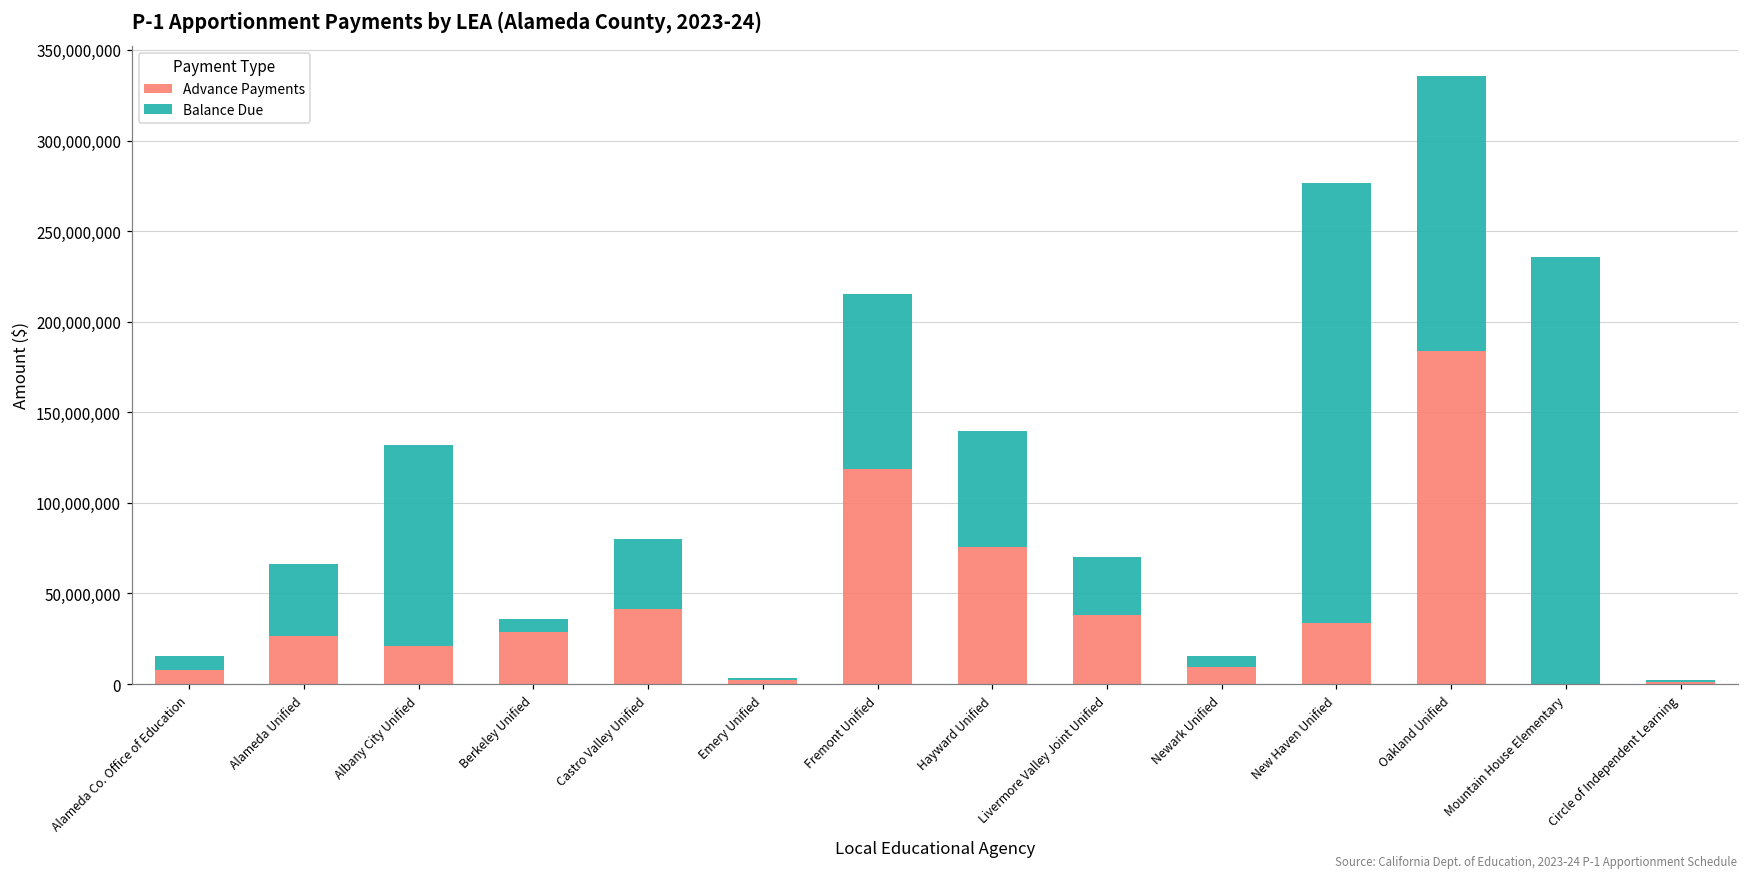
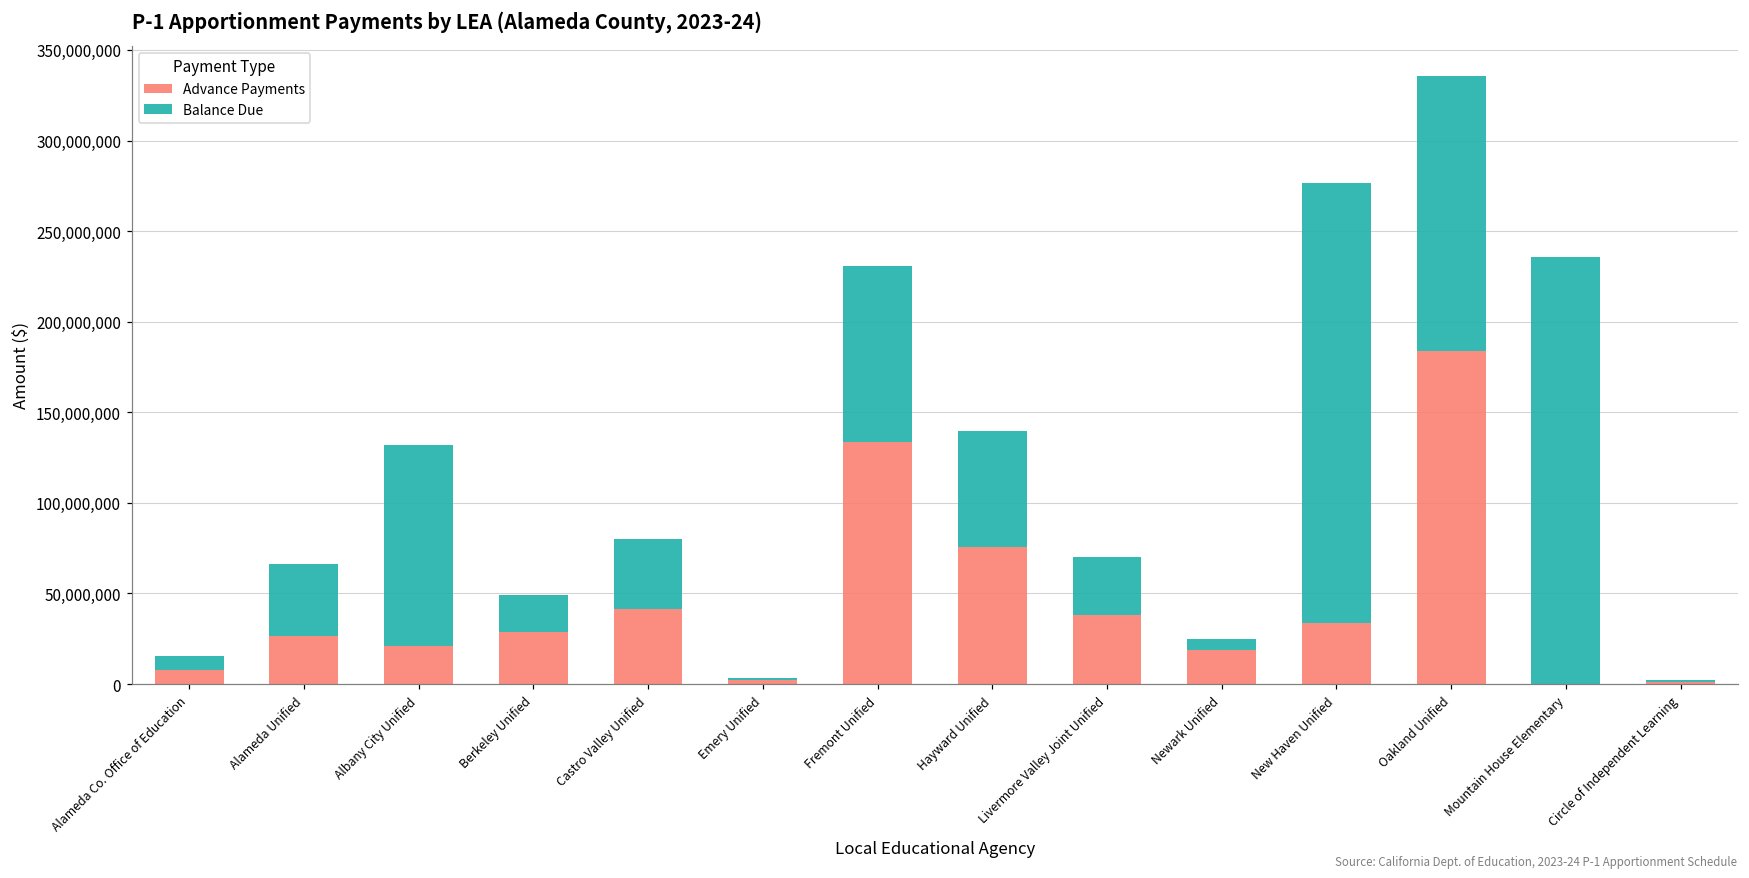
Balance Due, Berkeley Unified: 7,000,000 -> 21,000,000
Advance Payments, Fremont Unified: 119,000,000 -> 134,000,000
Advance Payments, Newark Unified: 9,000,000 -> 19,000,000
